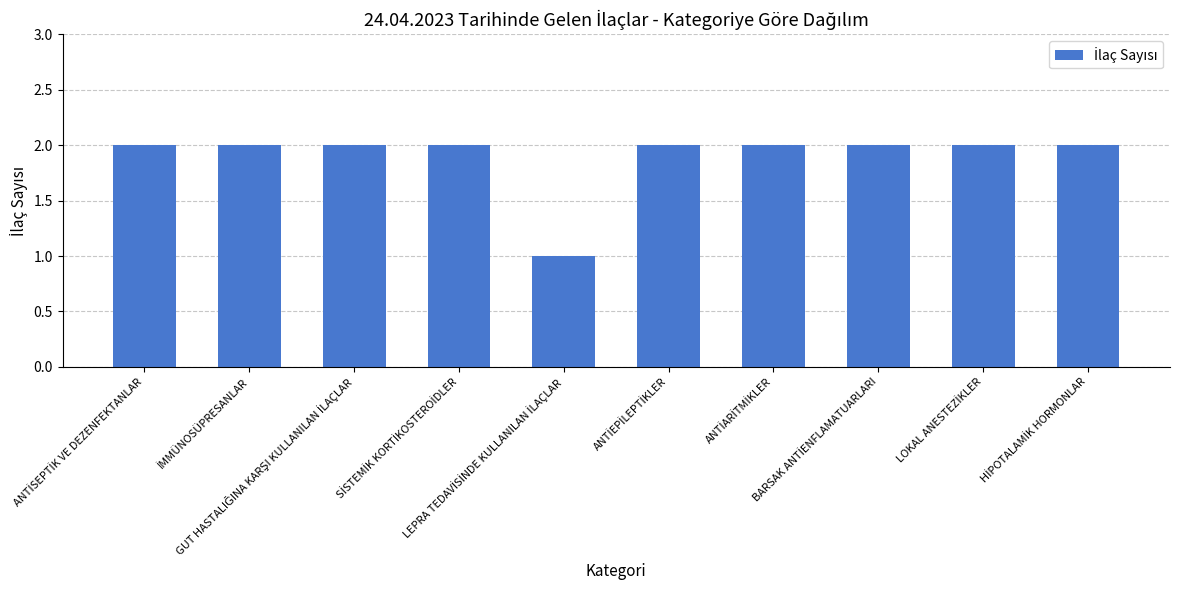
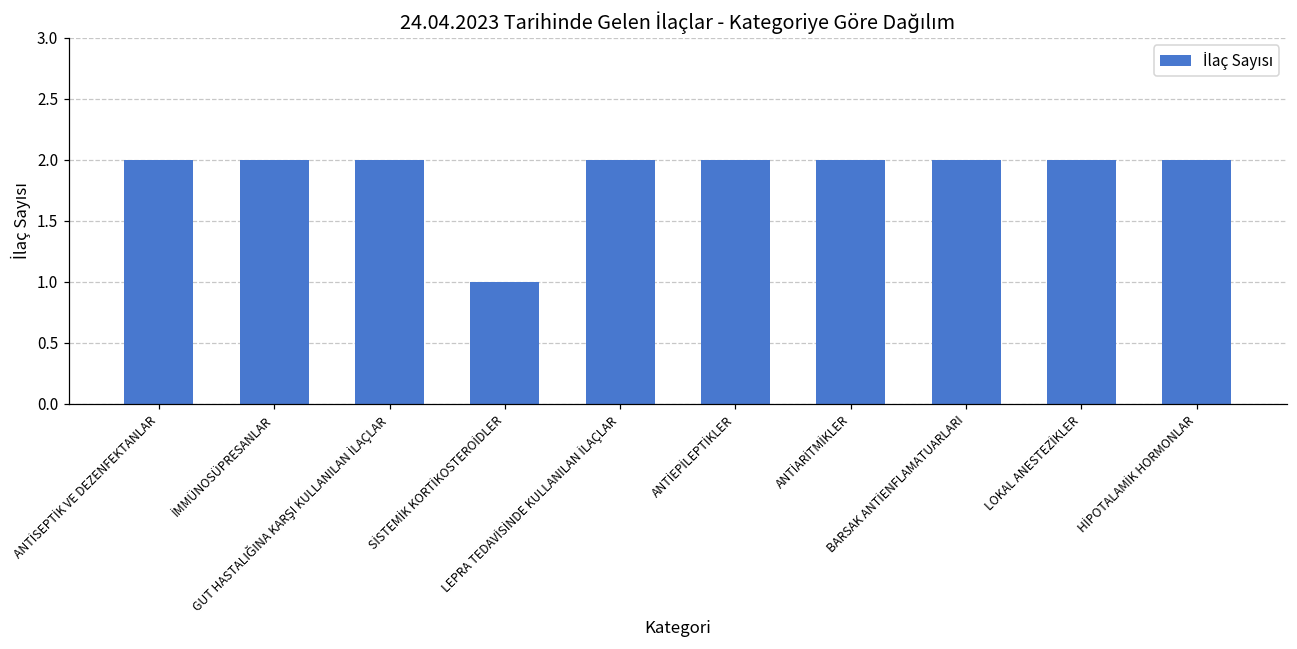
SİSTEMİK KORTİKOSTEROİDLER: 2 -> 1
LEPRA TEDAVİSİNDE KULLANILAN İLAÇLAR: 1 -> 2
